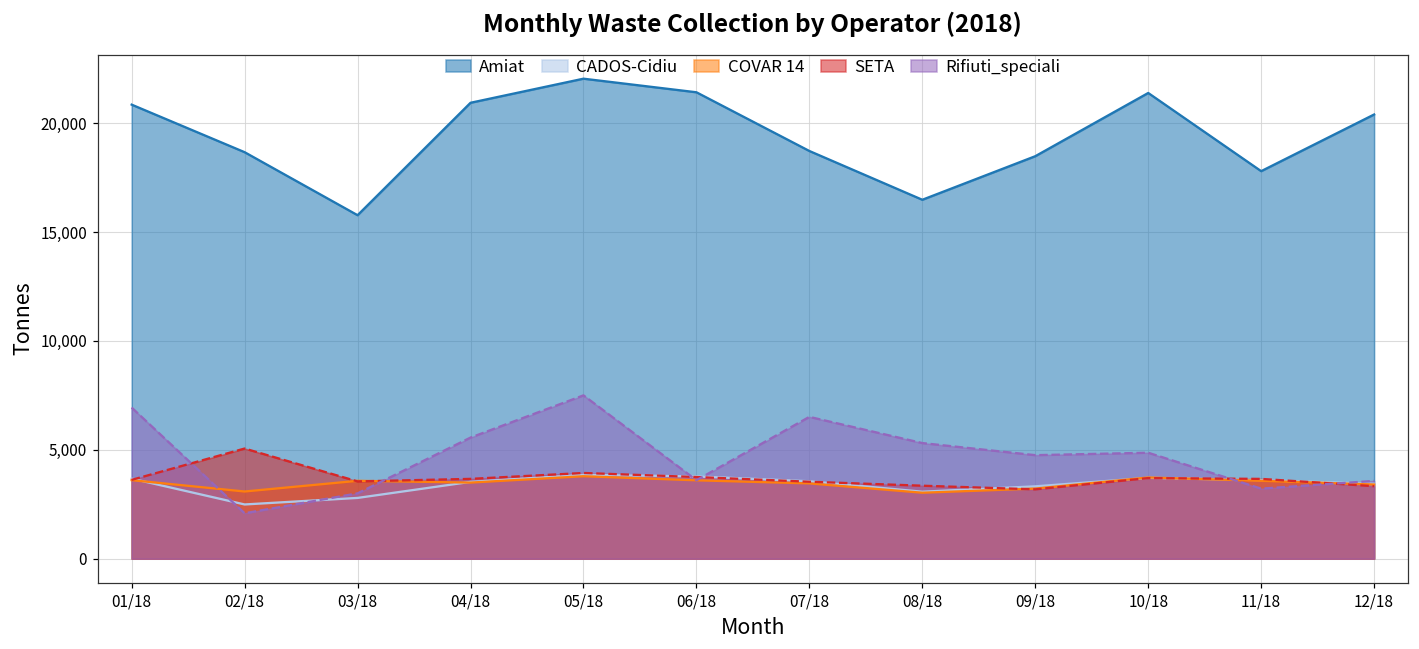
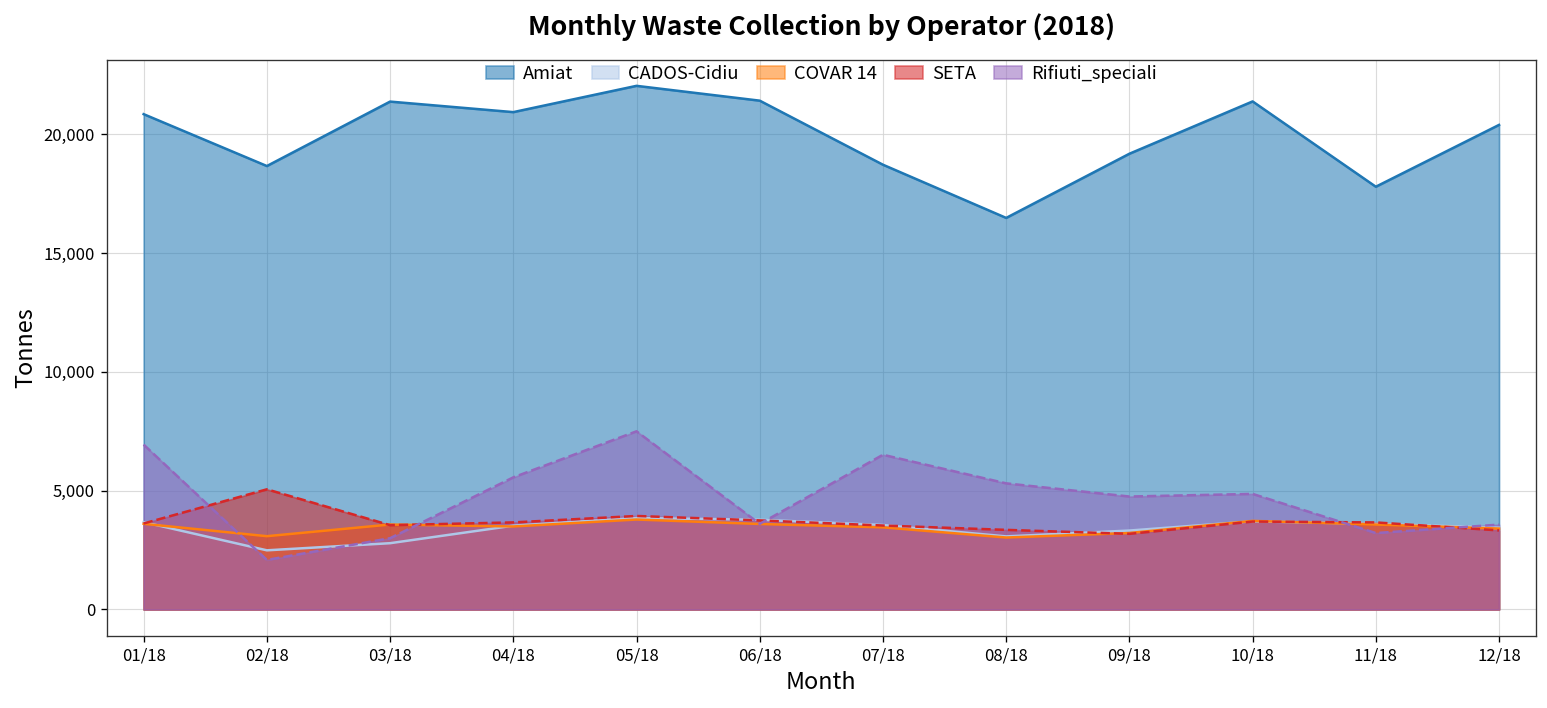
Amiat, 03/18: 15,800 -> 21,400
Amiat, 09/18: 18,500 -> 19,200
